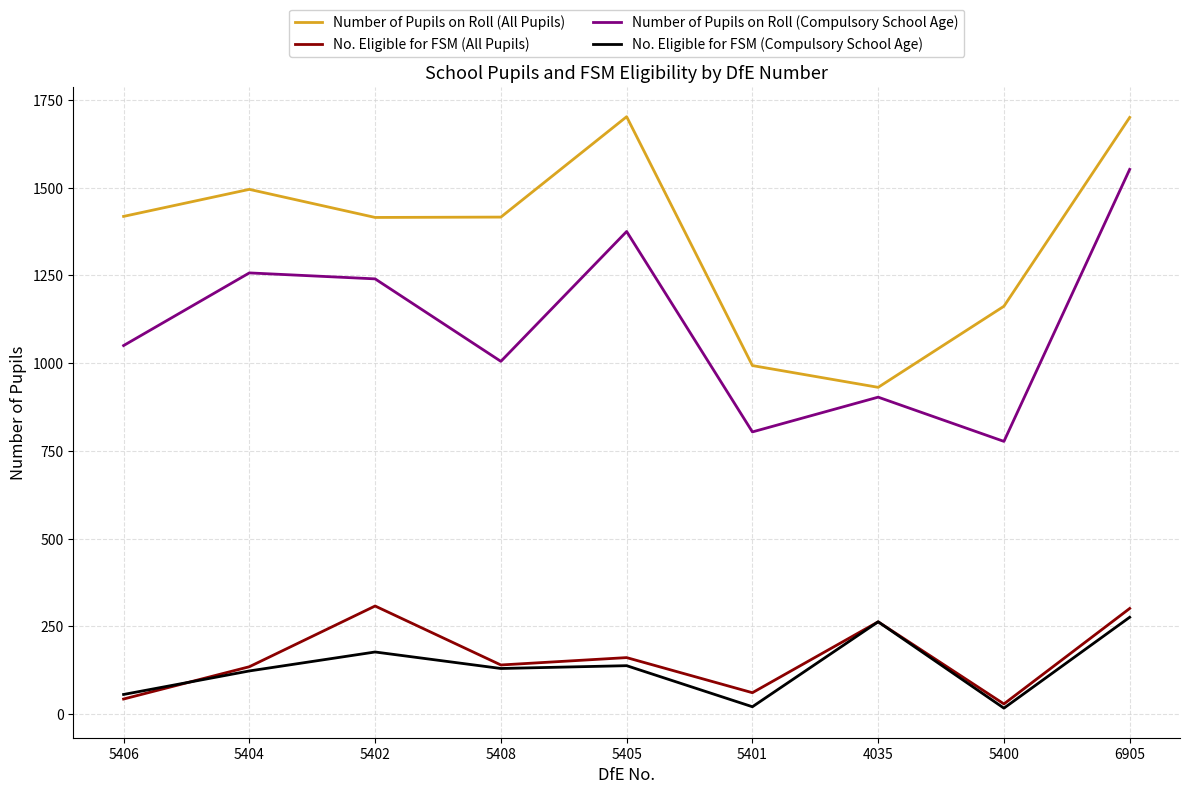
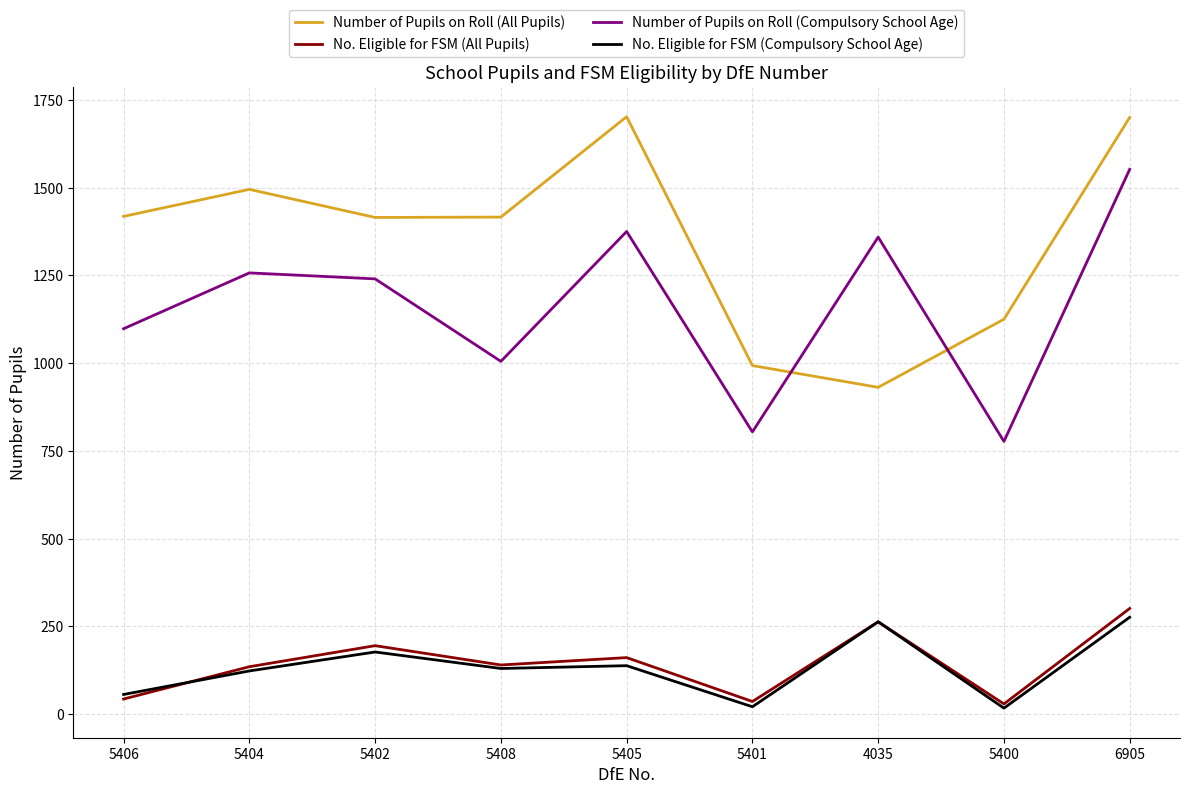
Number of Pupils on Roll (Compulsory School Age), 5406: 1050 -> 1100
No. Eligible for FSM (All Pupils), 5402: 310 -> 200
No. Eligible for FSM (All Pupils), 5401: 60 -> 40
Number of Pupils on Roll (Compulsory School Age), 4035: 900 -> 1360
Number of Pupils on Roll (All Pupils), 5400: 1160 -> 1130
